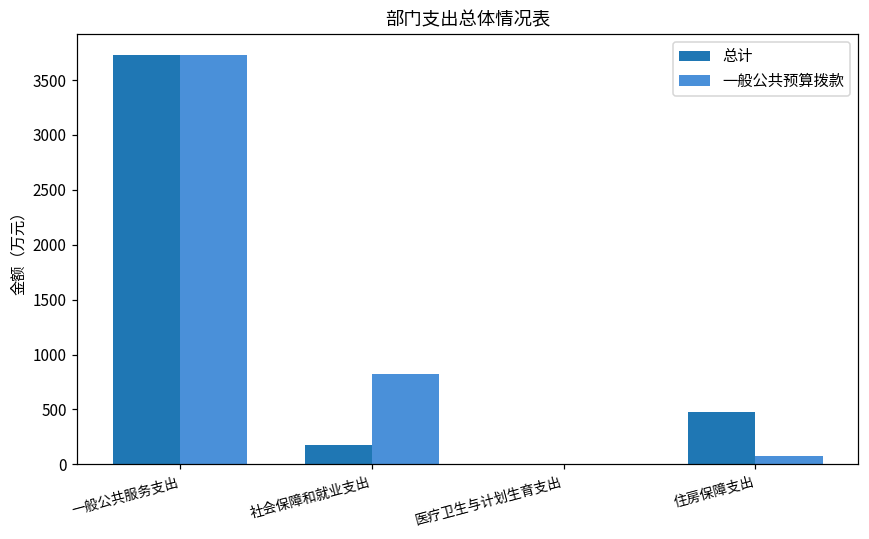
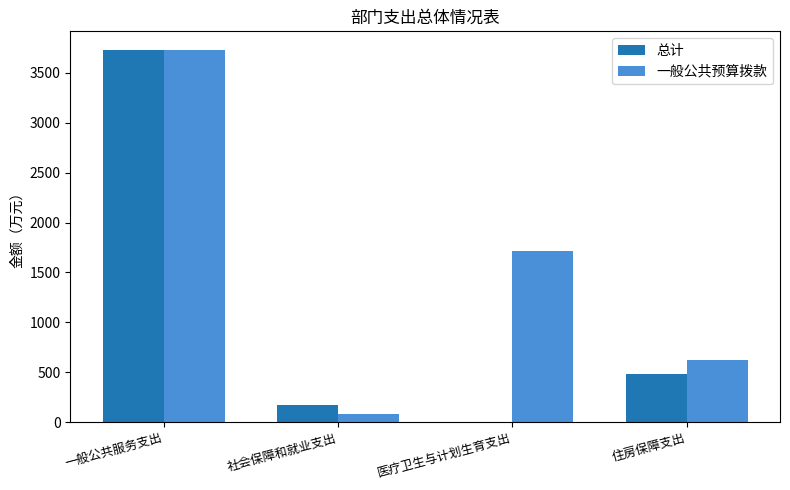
一般公共预算拨款, 社会保障和就业支出: 800 -> 100
一般公共预算拨款, 医疗卫生与计划生育支出: 0 -> 1700
一般公共预算拨款, 住房保障支出: 100 -> 600
